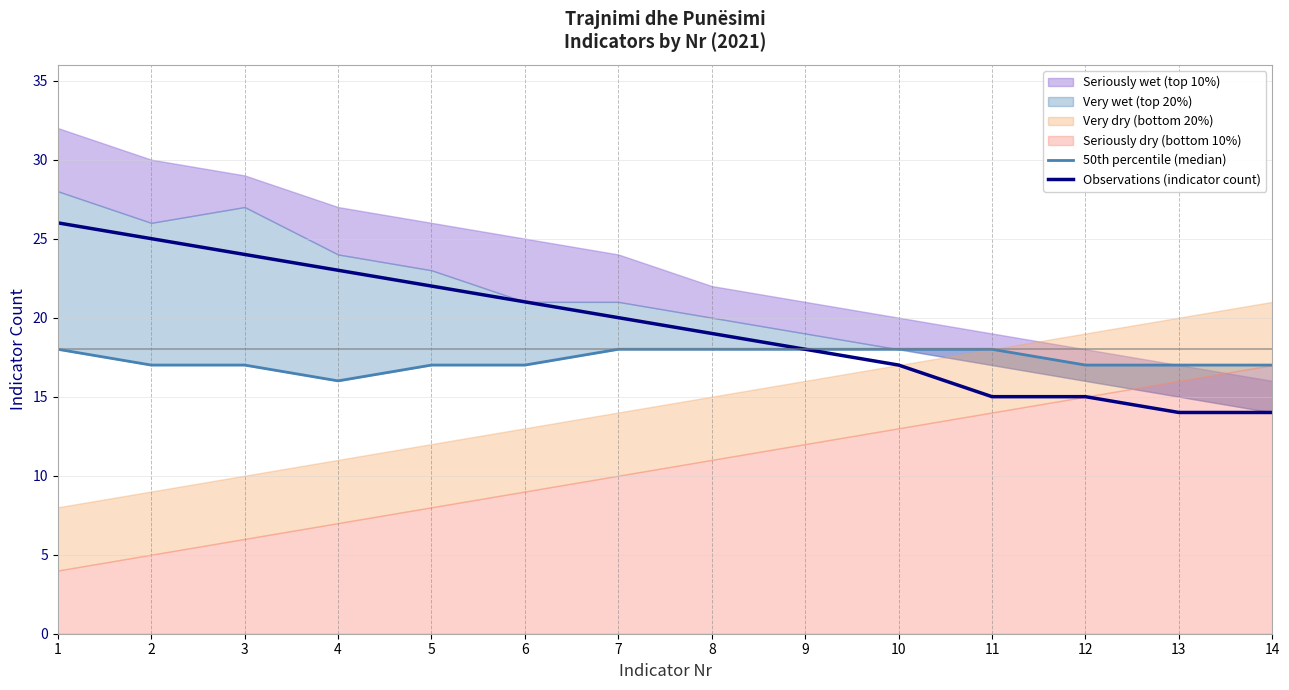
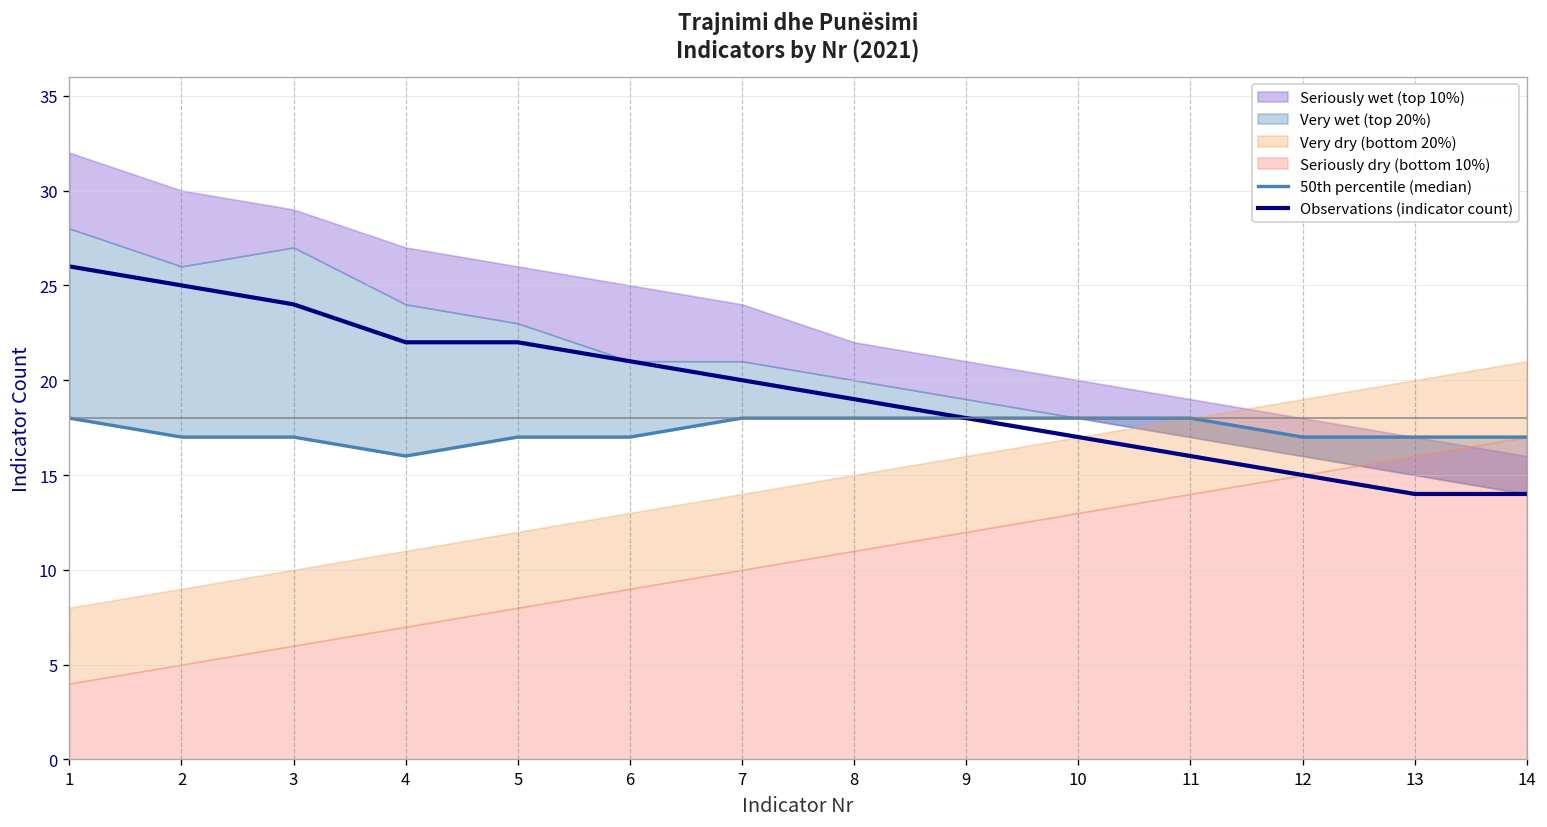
Observations (indicator count), 4: 23 -> 22
Observations (indicator count), 11: 15 -> 16
